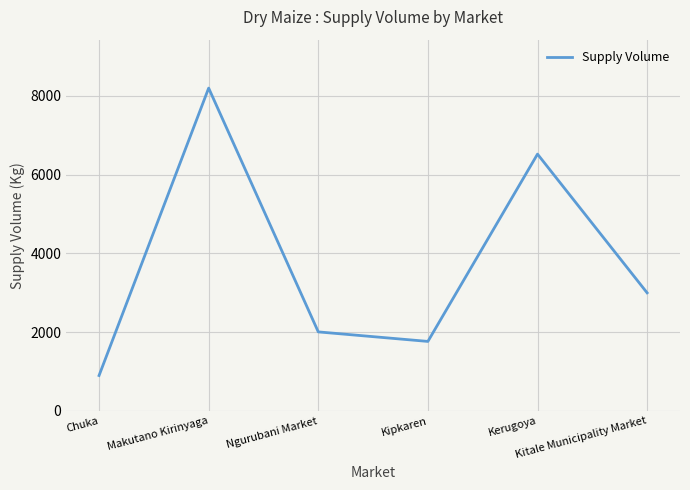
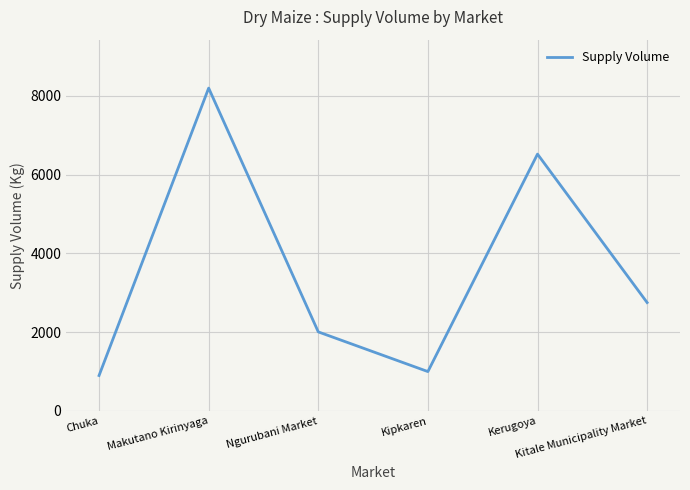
Kipkaren: 1800 -> 1000
Kitale Municipality Market: 3000 -> 2800
